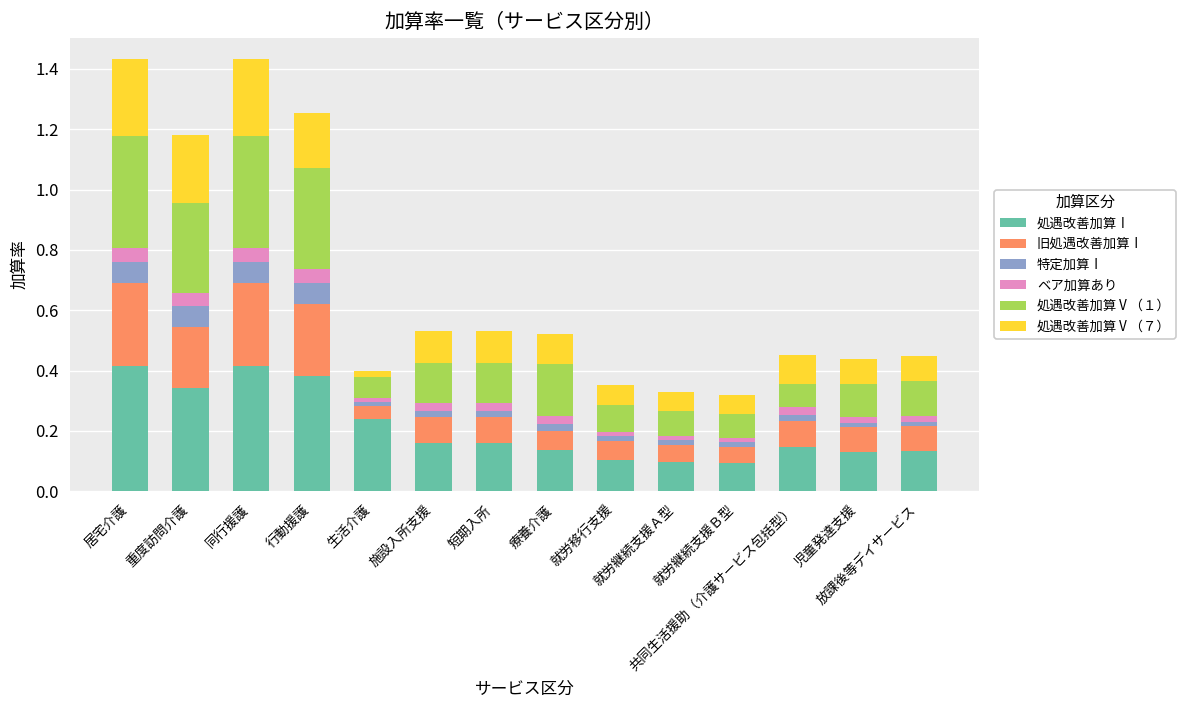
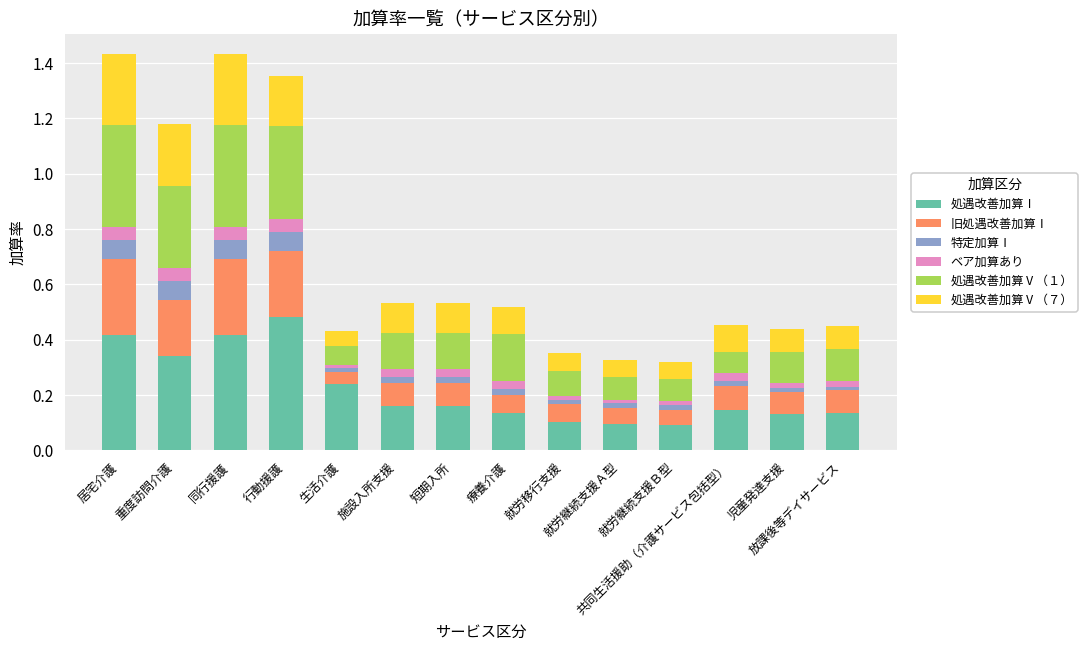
処遇改善加算Ⅰ, 行動援護: 0.38 -> 0.48
処遇改善加算Ⅴ（７）, 生活介護: 0.02 -> 0.05
